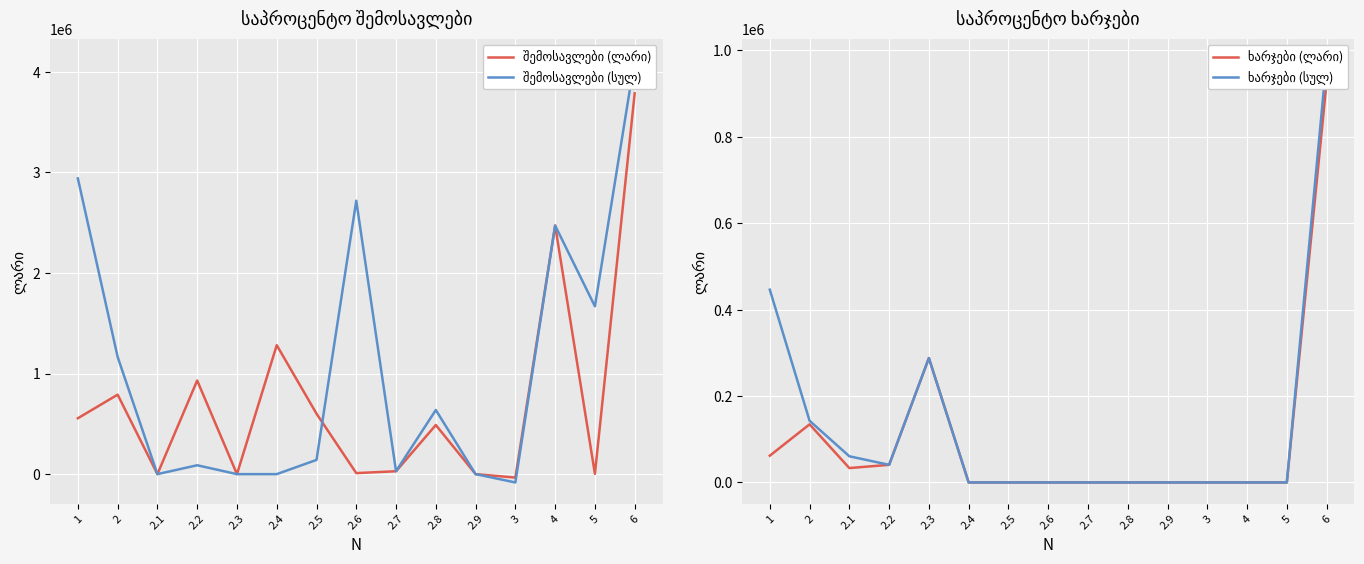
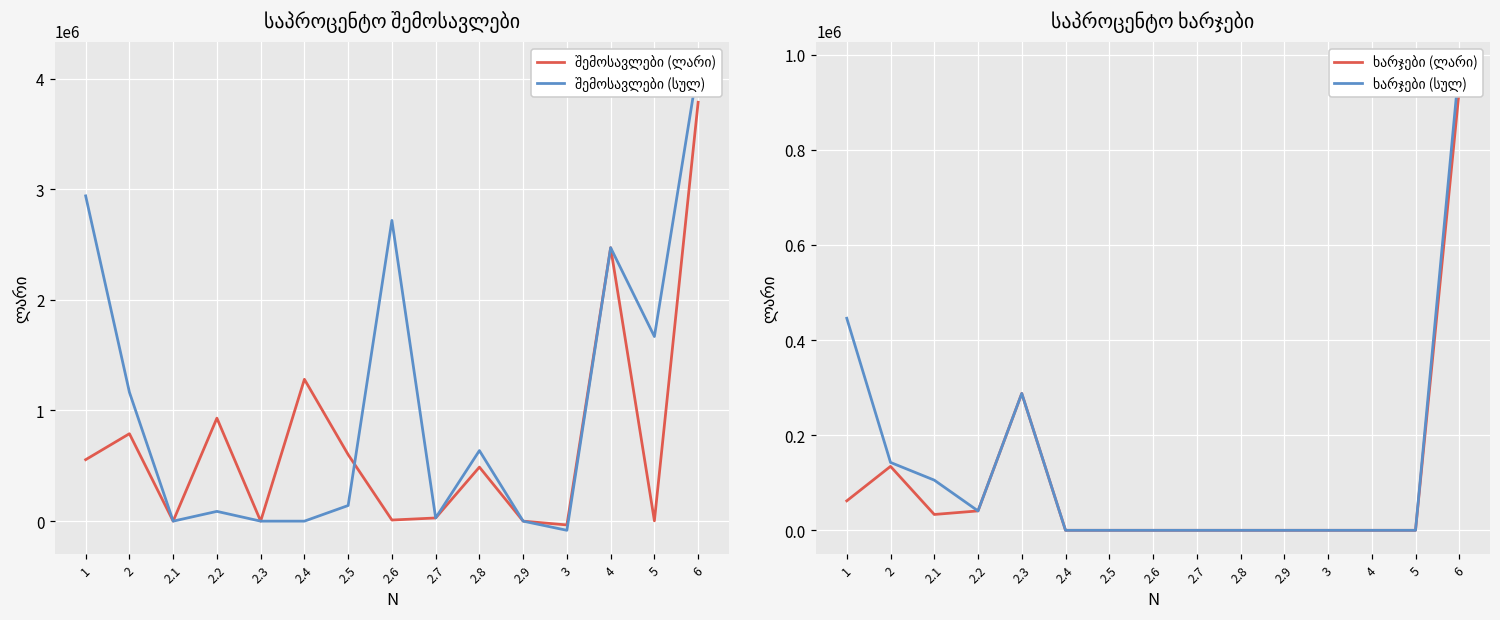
საპროცენტო ხარჯები, ხარჯები (სულ), 2.1: 60000 -> 110000
